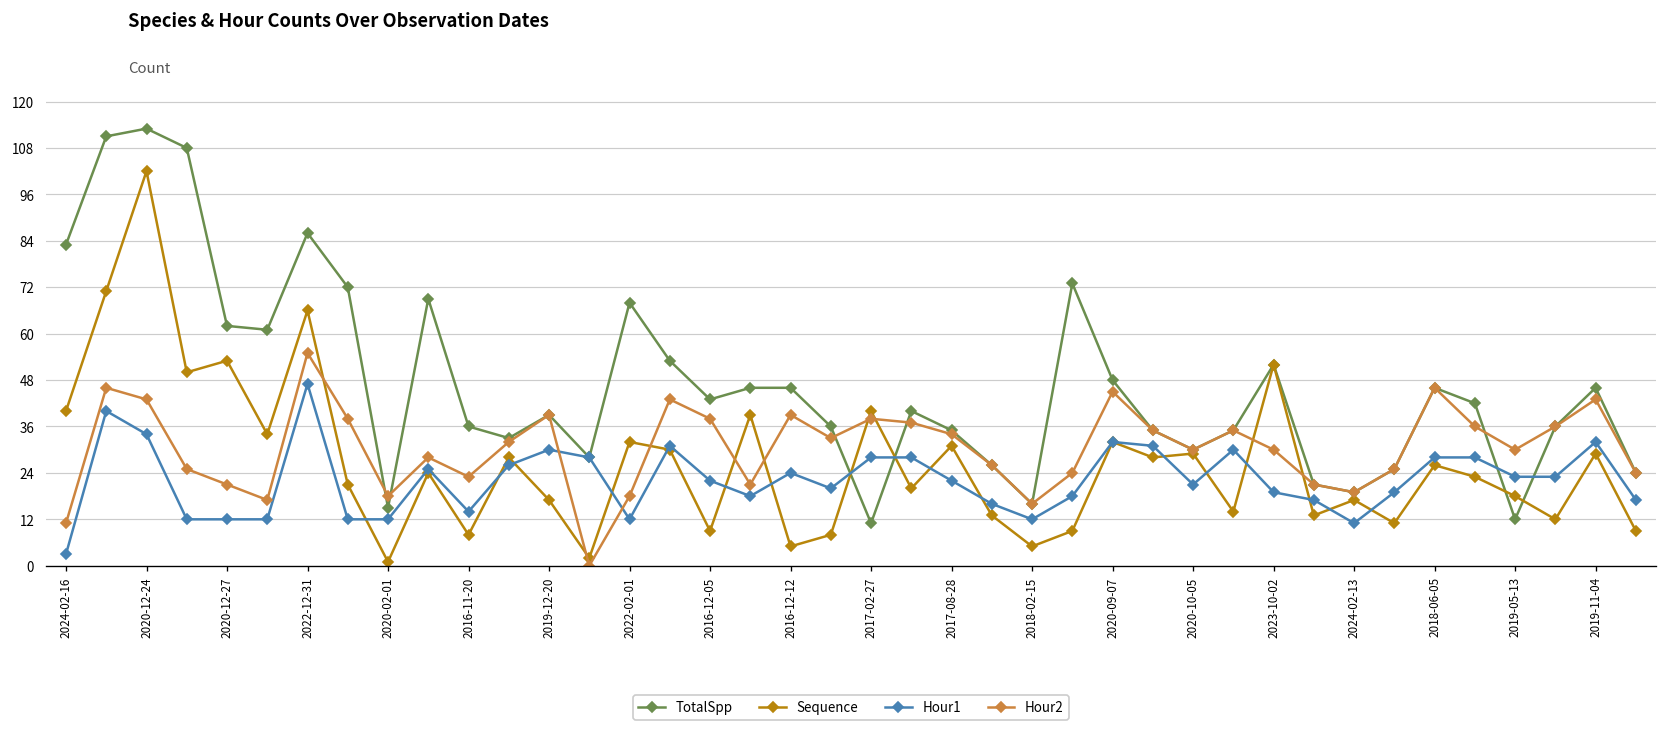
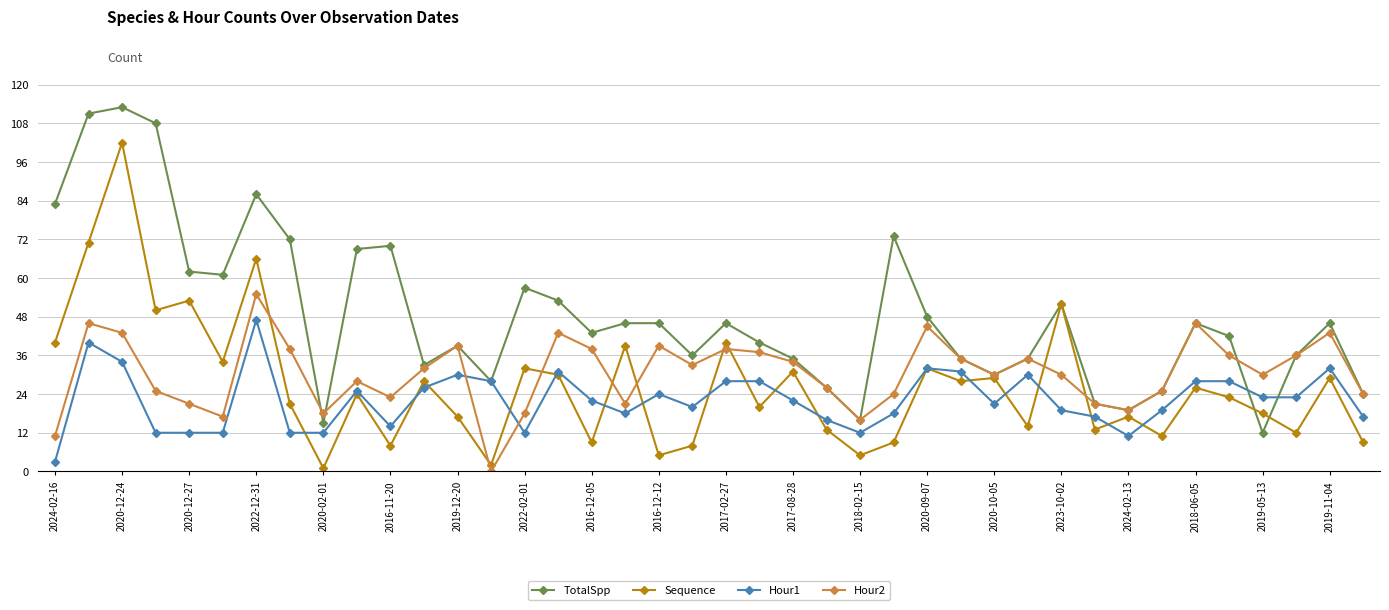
TotalSpp, 2016-11-20: 36 -> 70
TotalSpp, 2022-02-01: 68 -> 57
TotalSpp, 2017-02-27: 11 -> 46
